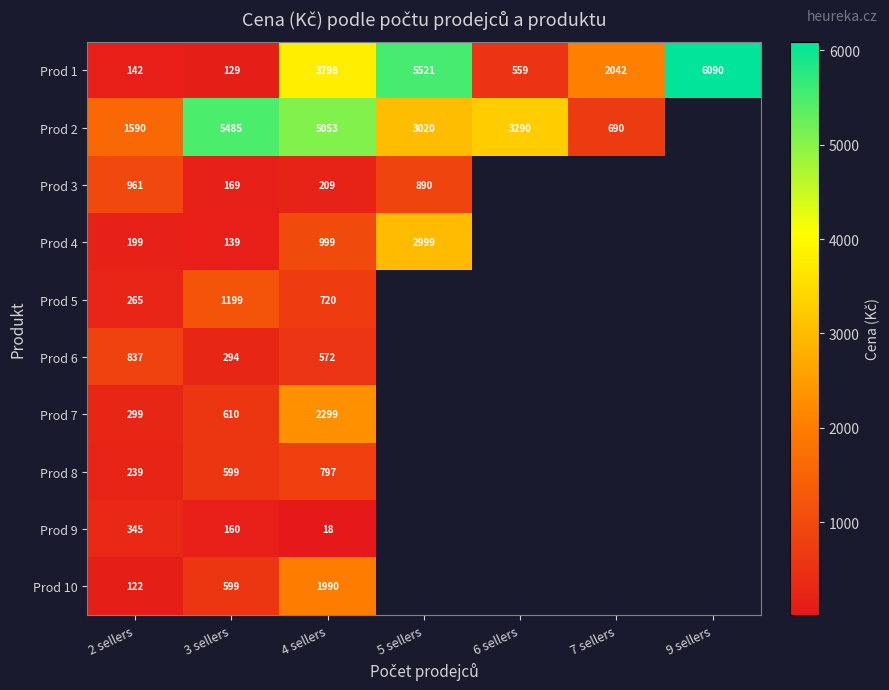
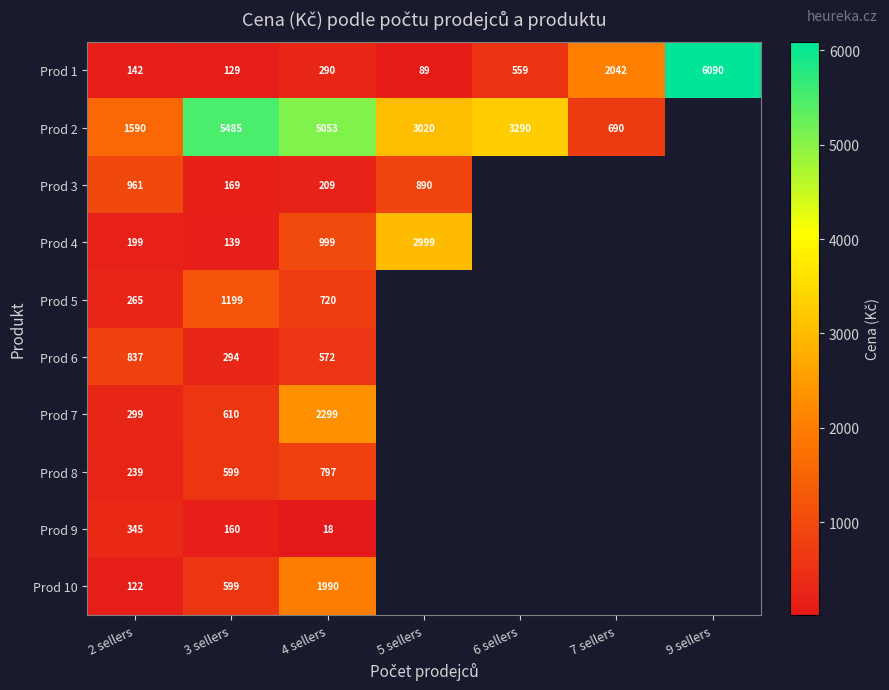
Prod 1, 4 sellers: 3798 -> 290
Prod 1, 5 sellers: 5521 -> 89
